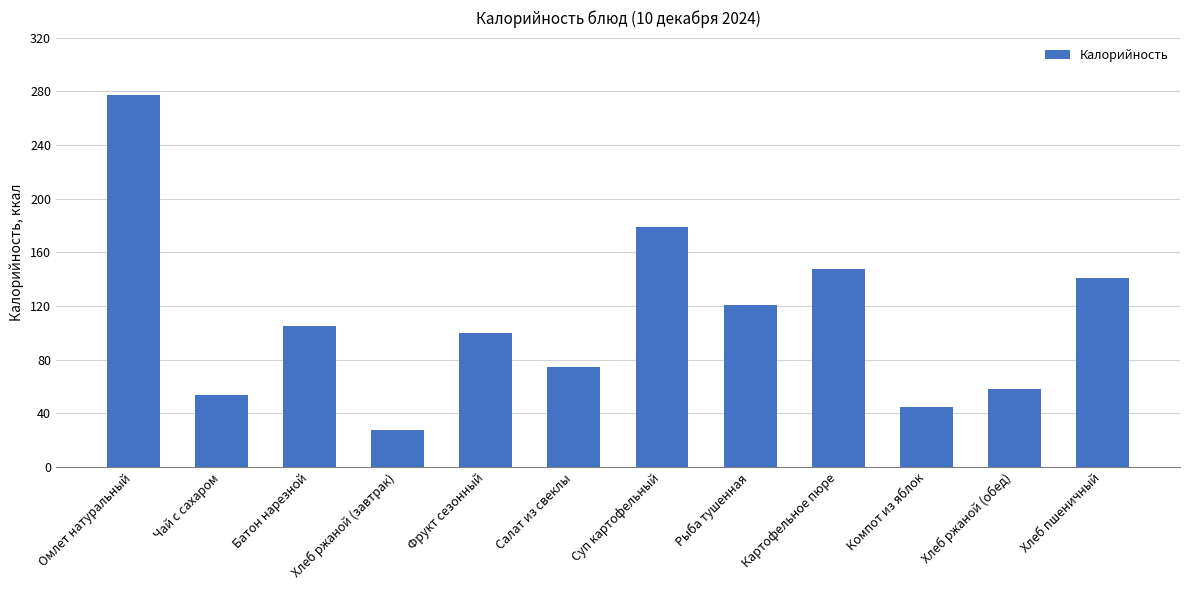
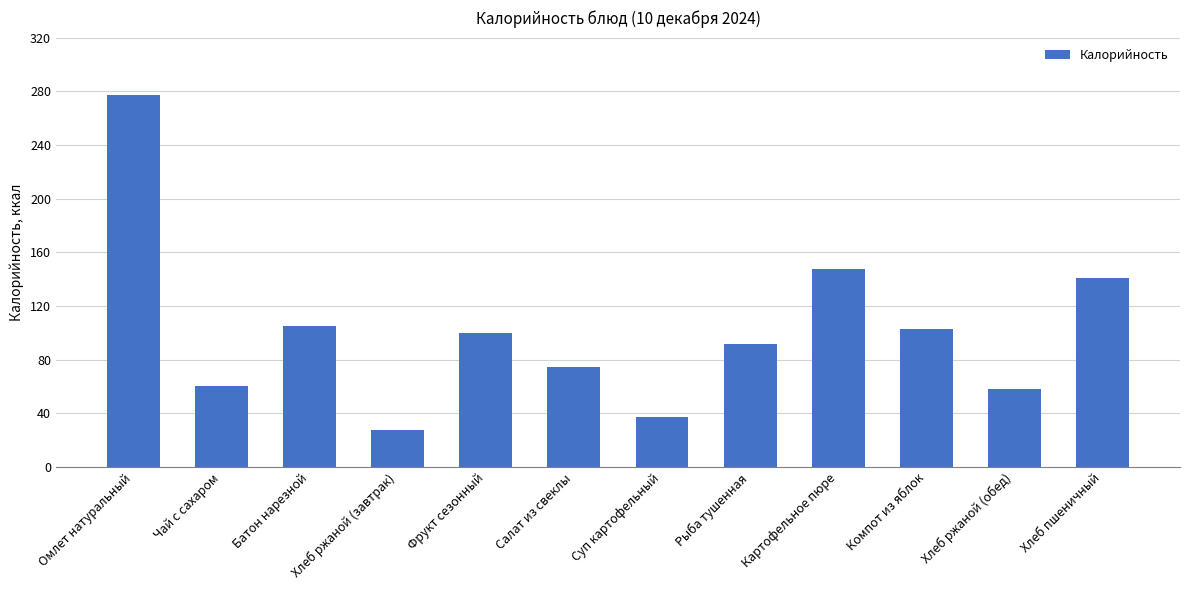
Чай с сахаром: 54 -> 60
Суп картофельный: 179 -> 37
Рыба тушенная: 121 -> 92
Компот из яблок: 45 -> 103
